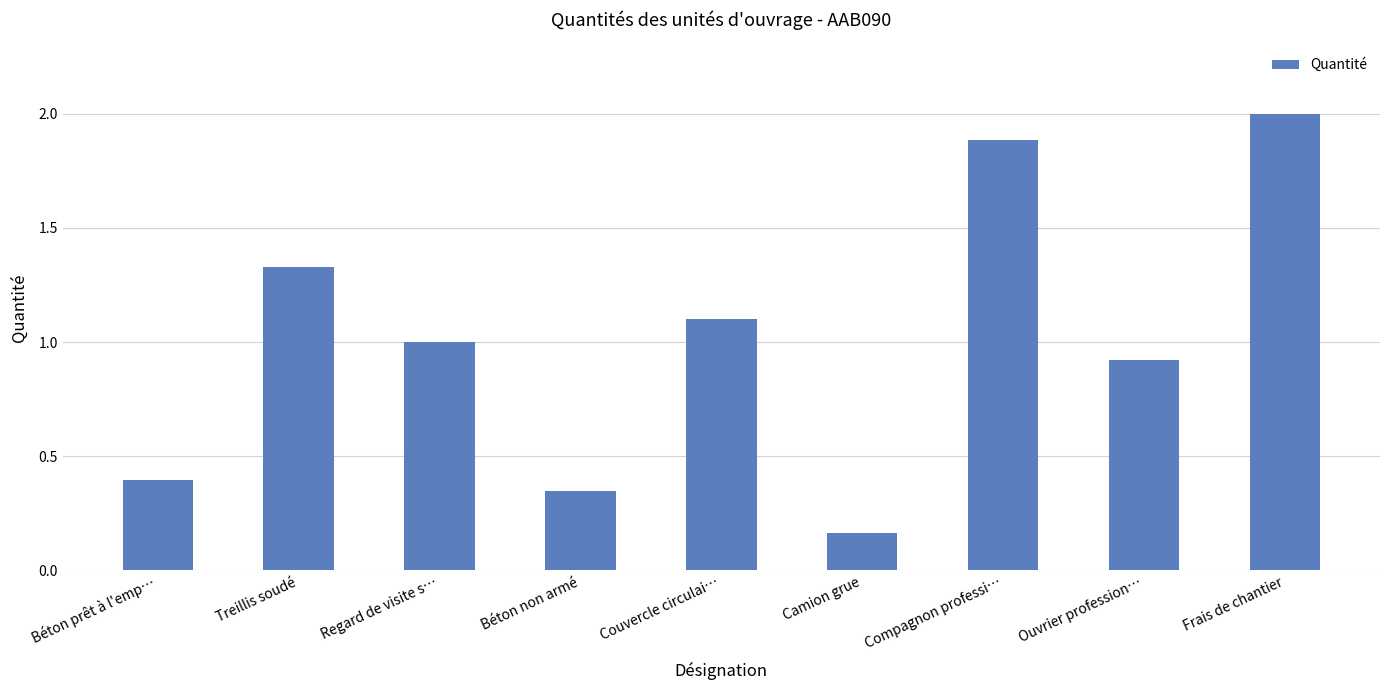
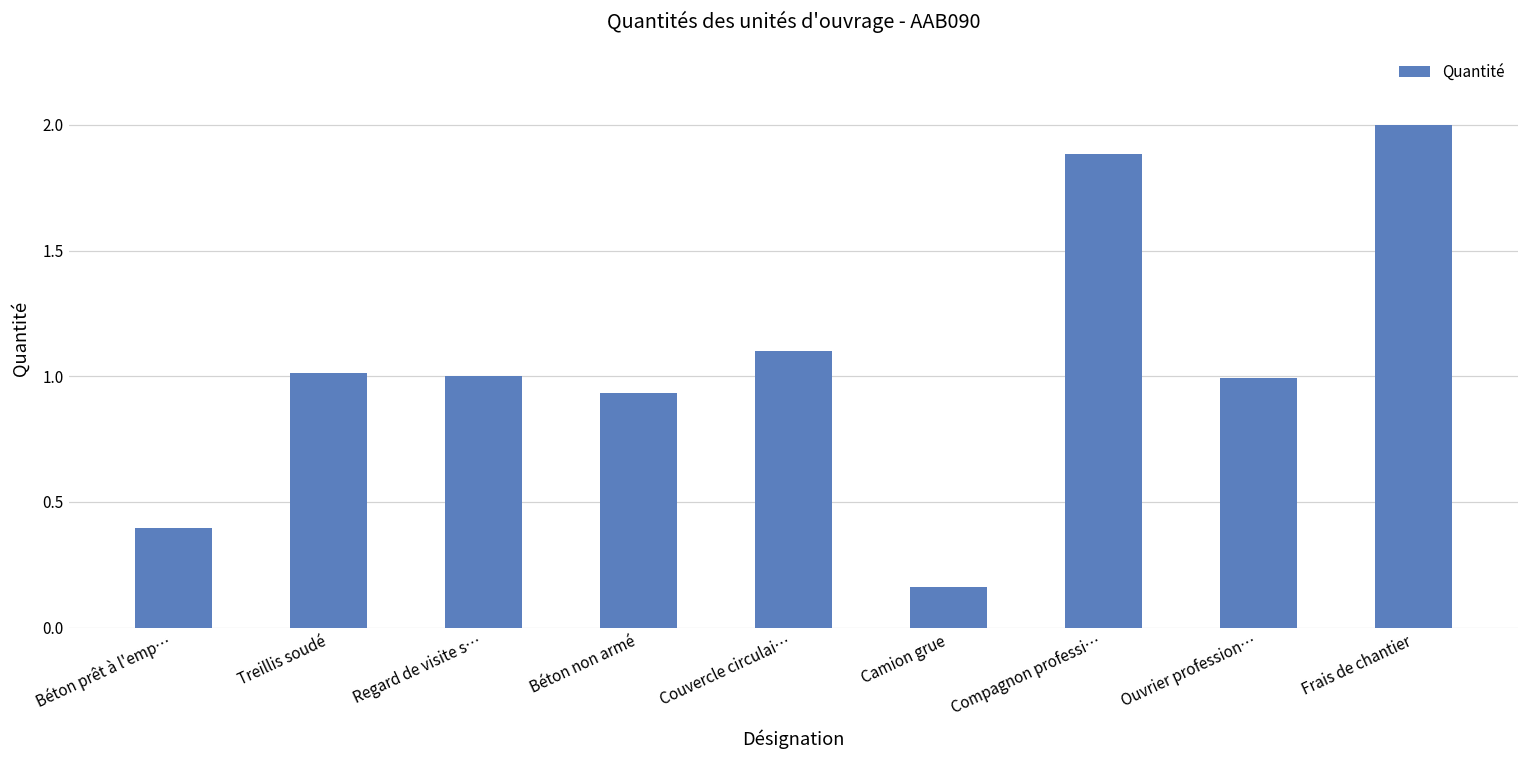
Treillis soudé: 1.33 -> 1.01
Béton non armé: 0.35 -> 0.93
Ouvrier profession…: 0.92 -> 0.99
